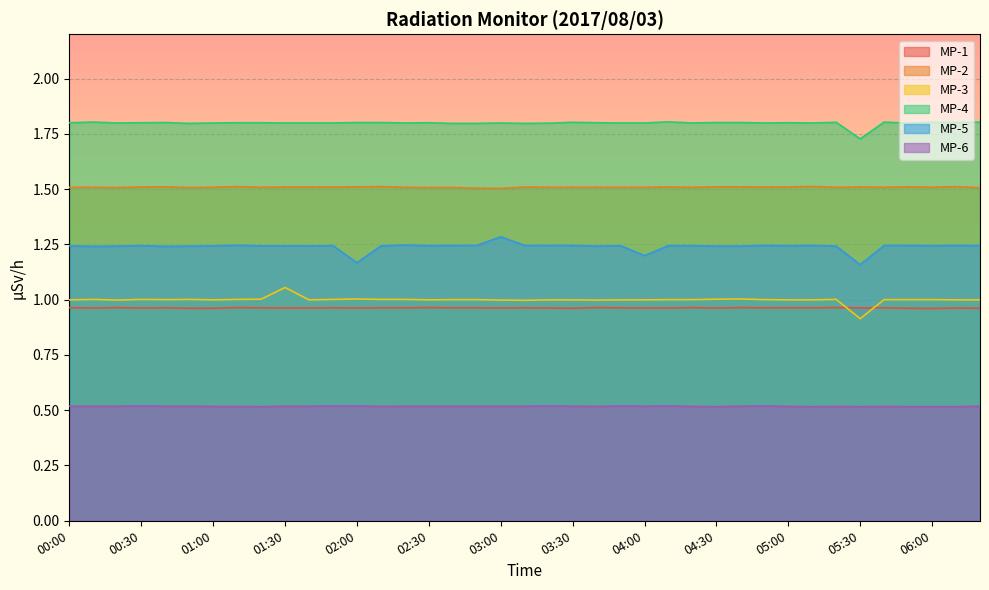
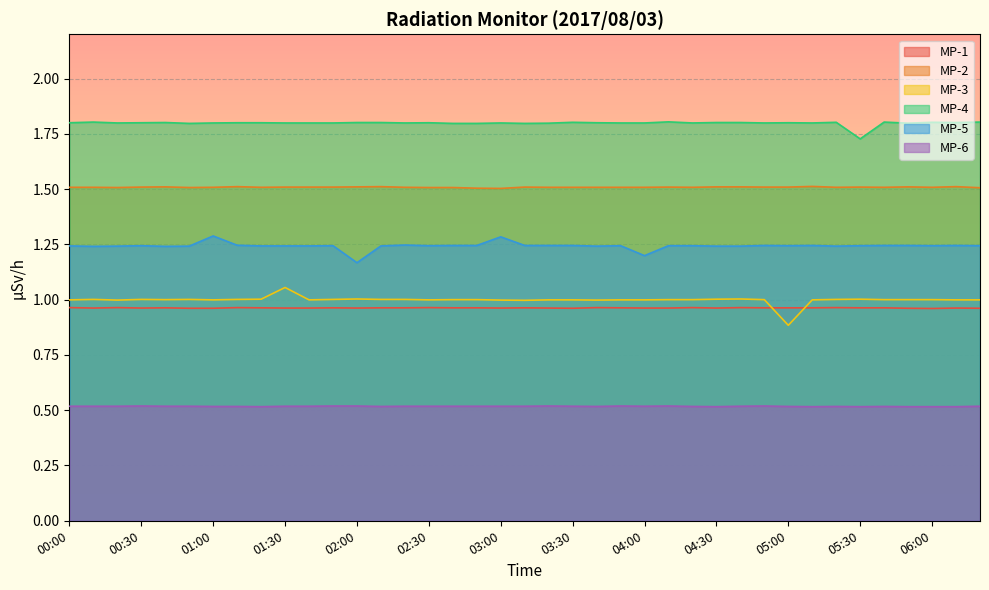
MP-5, 01:00: 1.24 -> 1.29
MP-3, 05:00: 1.00 -> 0.88
MP-3, 05:30: 0.91 -> 1.00
MP-5, 05:30: 1.16 -> 1.24
